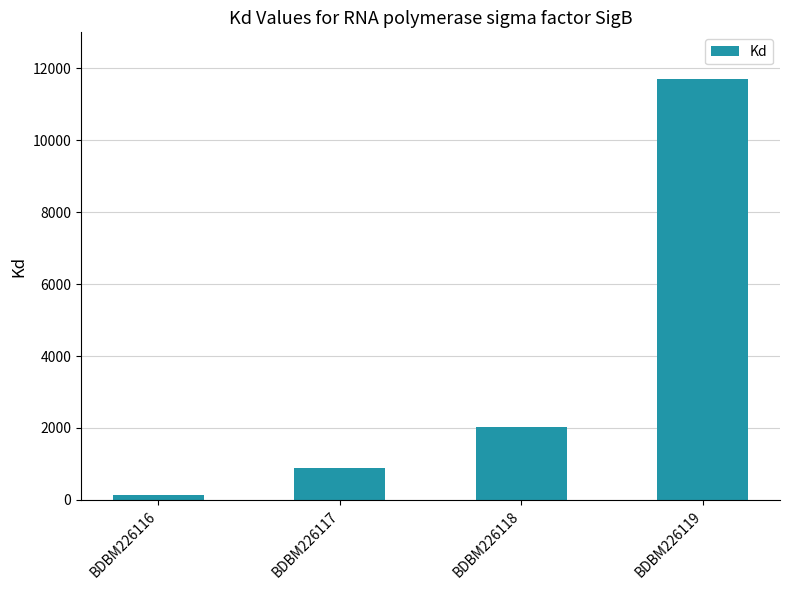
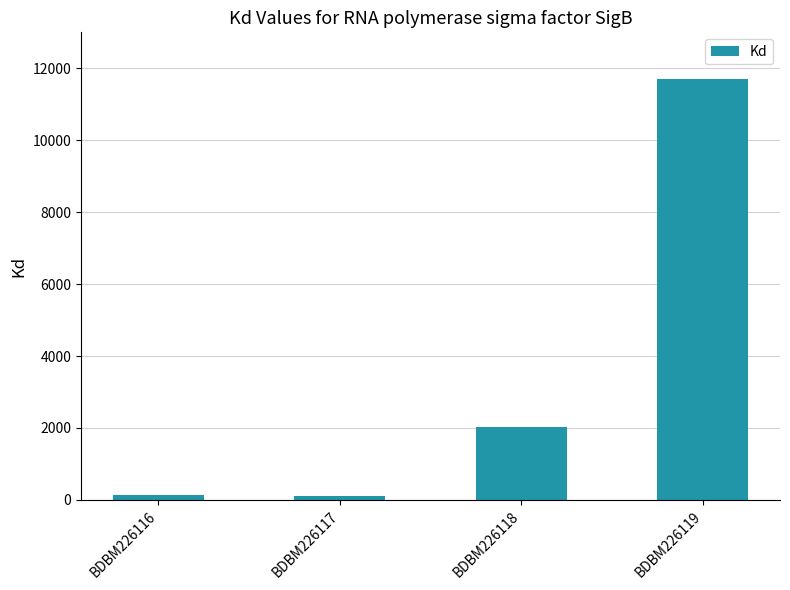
BDBM226117: 900 -> 100
